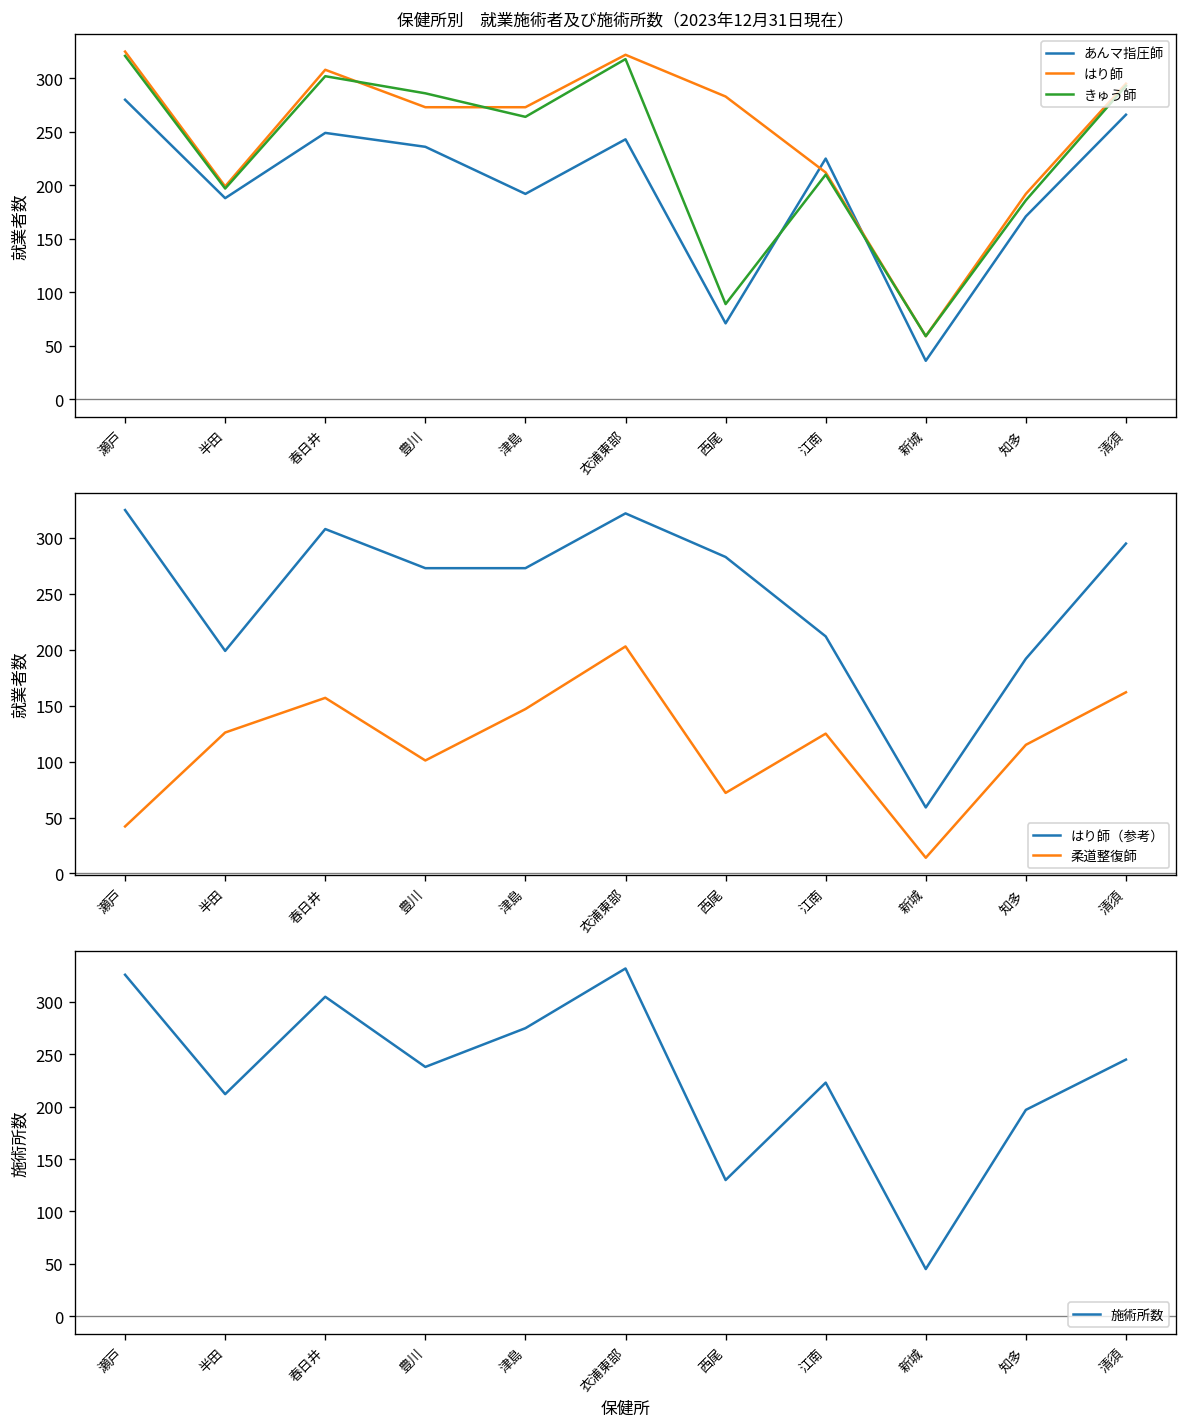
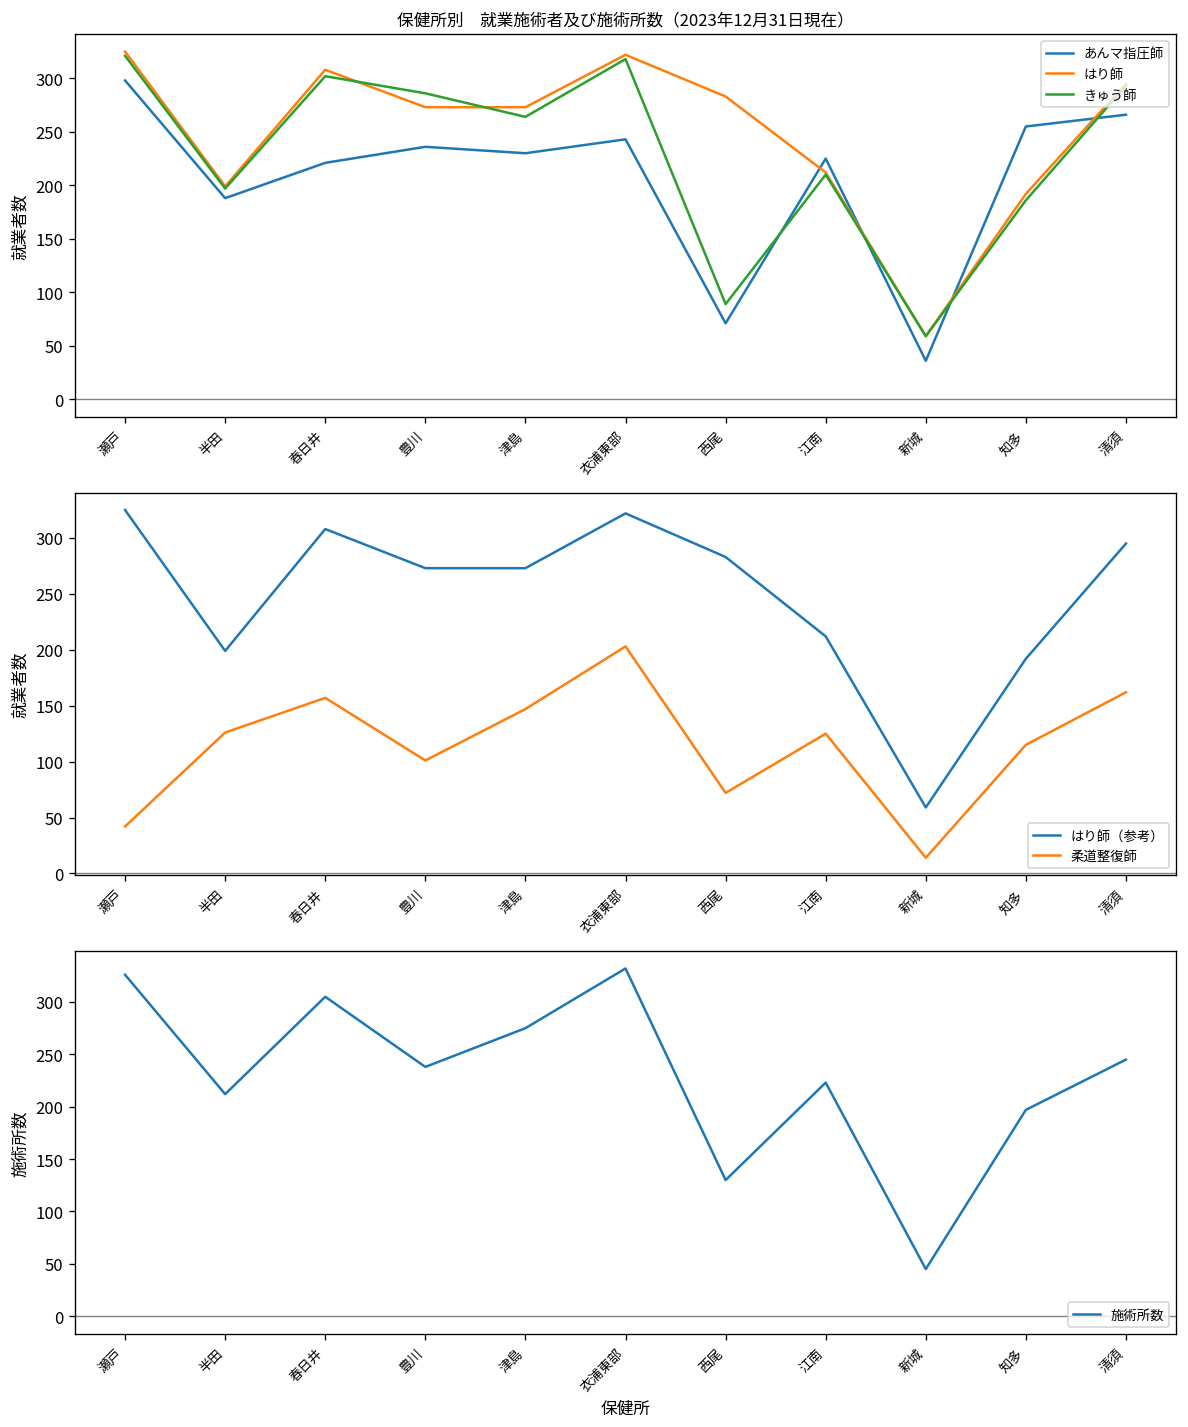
保健所別 就業施術者及び施術所数（2023年12月31日現在）, あんマ指圧師, 瀬戸: 280 -> 300
保健所別 就業施術者及び施術所数（2023年12月31日現在）, あんマ指圧師, 春日井: 250 -> 220
保健所別 就業施術者及び施術所数（2023年12月31日現在）, あんマ指圧師, 津島: 190 -> 230
保健所別 就業施術者及び施術所数（2023年12月31日現在）, あんマ指圧師, 知多: 170 -> 260
